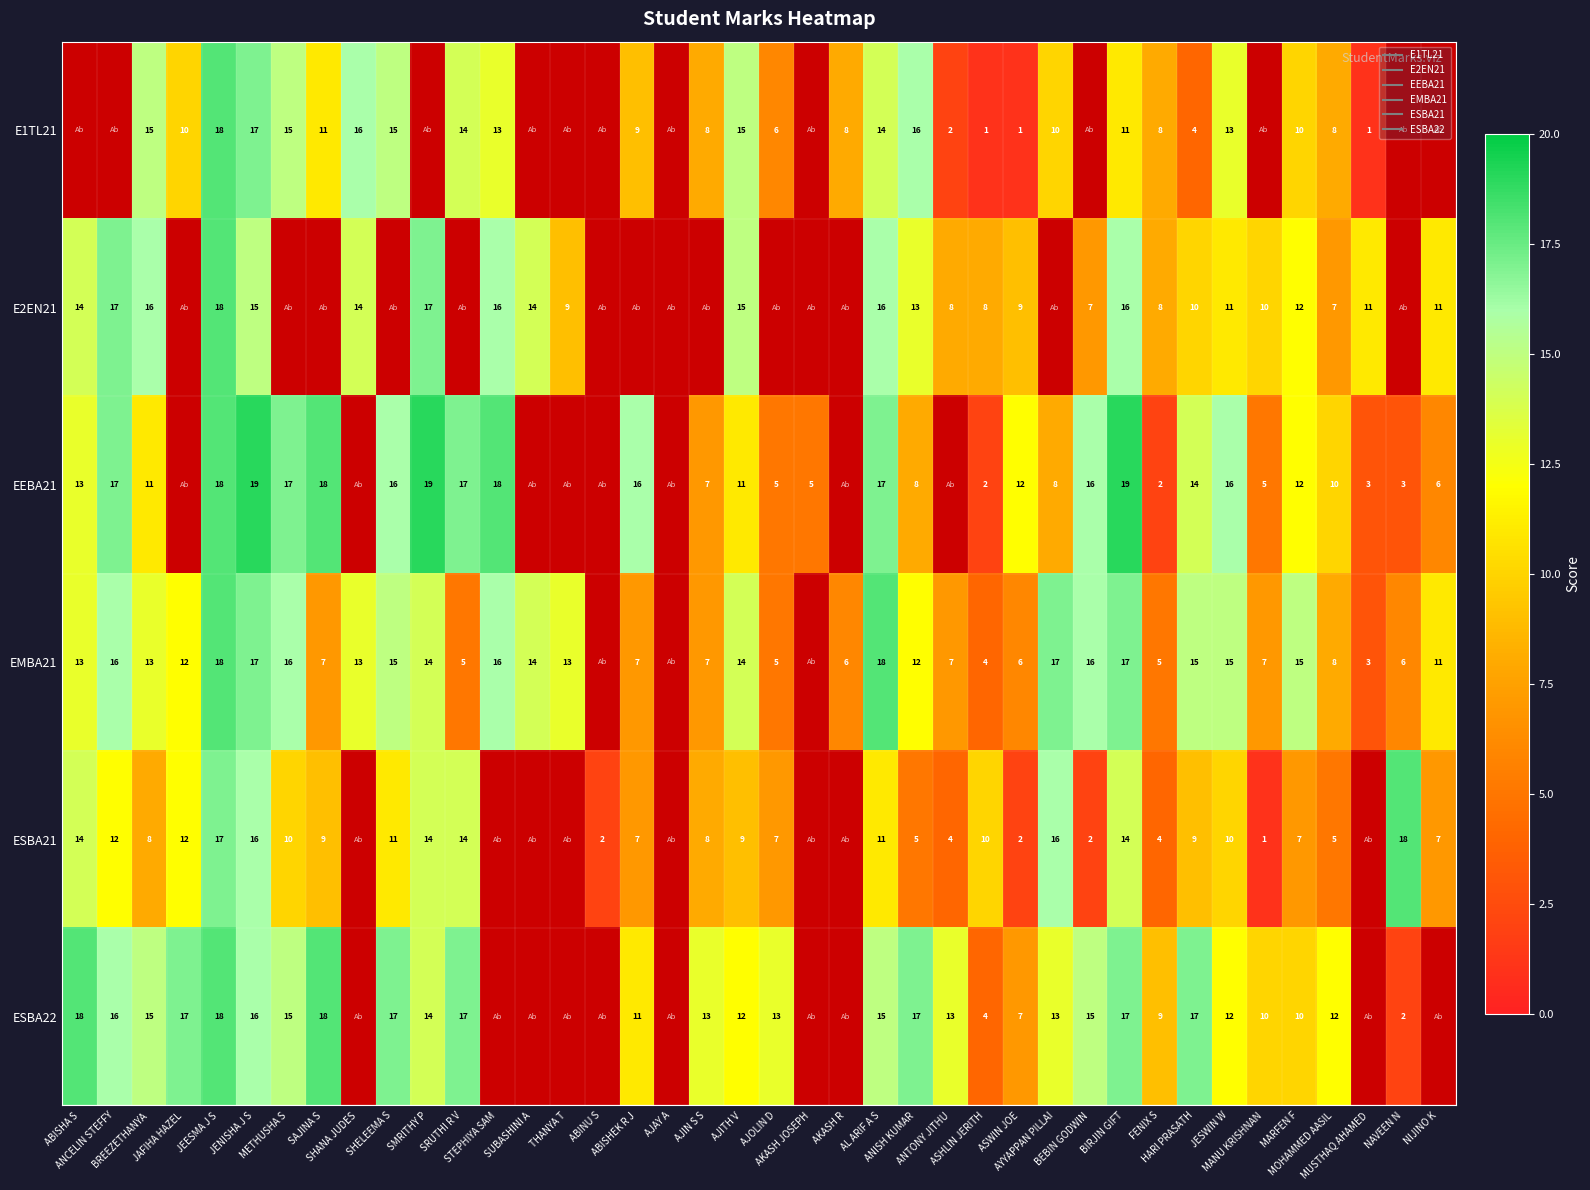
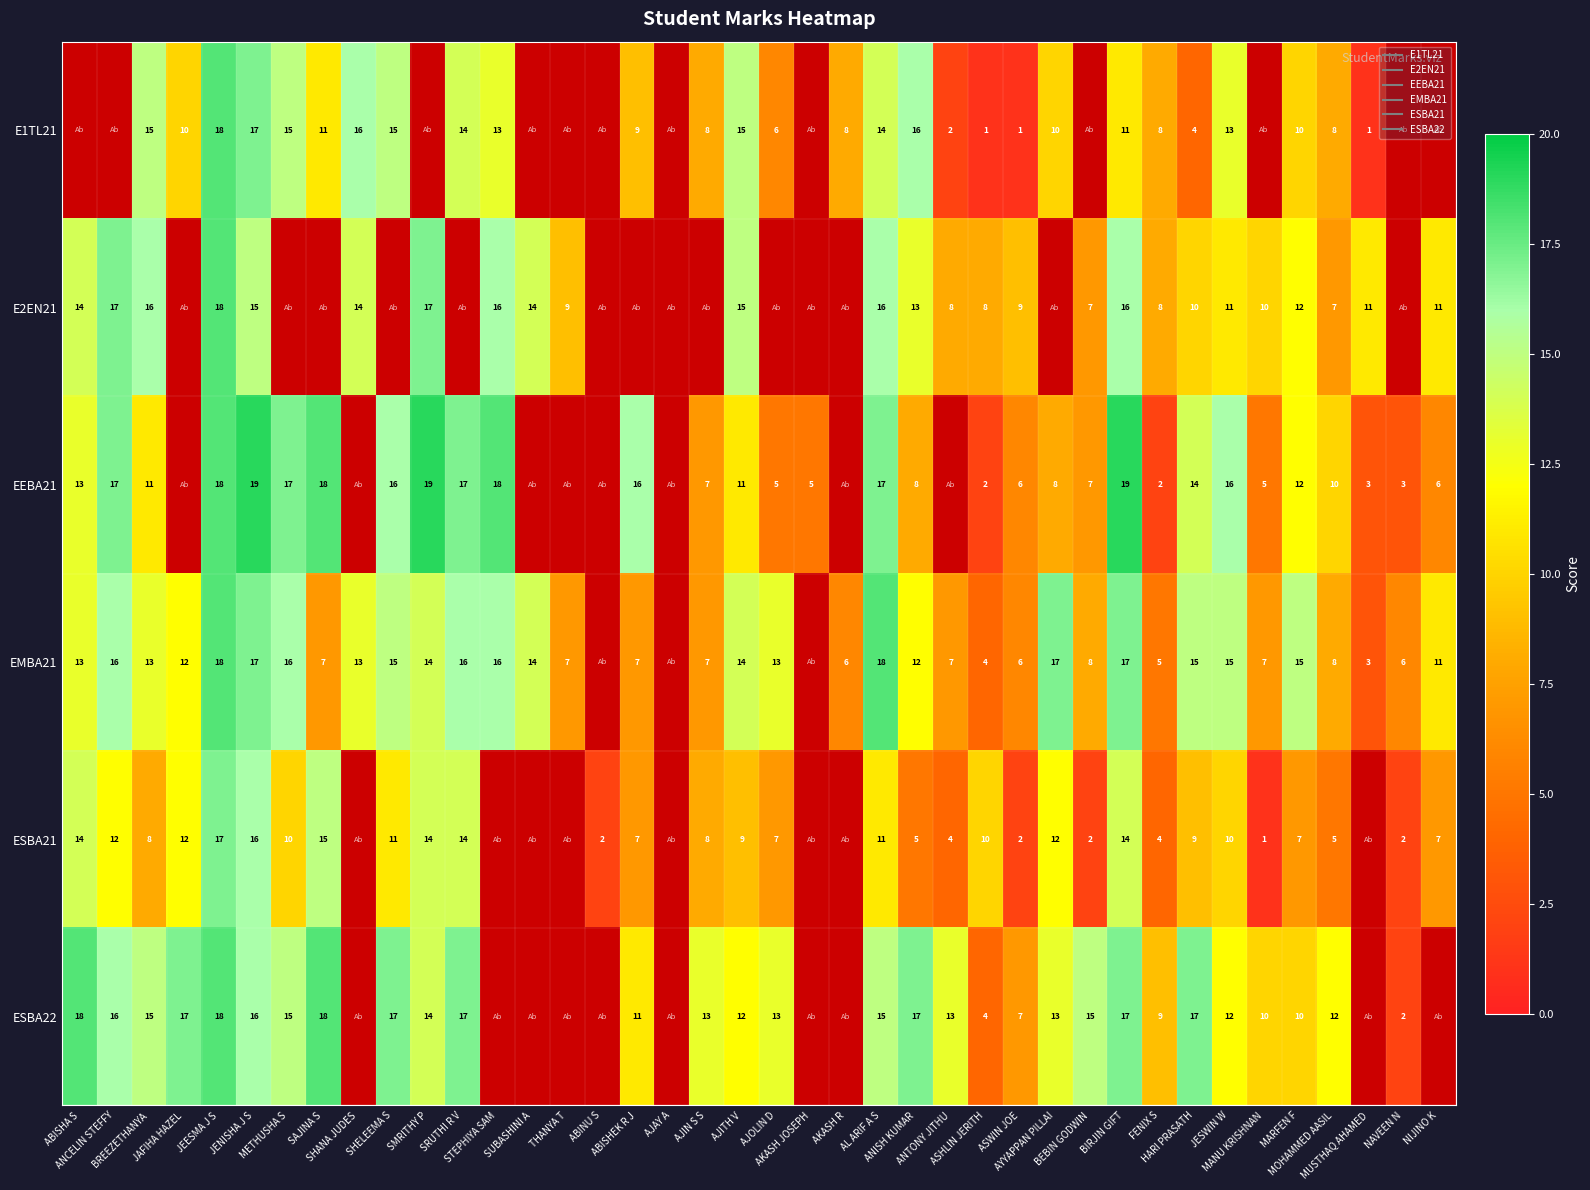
EEBA21, ASWIN JOE: 12 -> 6
EEBA21, BEBIN GODWIN: 16 -> 7
EMBA21, SRUTHI R V: 5 -> 16
EMBA21, THANYA T: 13 -> 7
EMBA21, AJOLIN D: 5 -> 13
EMBA21, BEBIN GODWIN: 16 -> 8
ESBA21, SAJINA S: 9 -> 15
ESBA21, AYYAPPAN PILLAI: 16 -> 12
ESBA21, NAVEEN N: 18 -> 2
